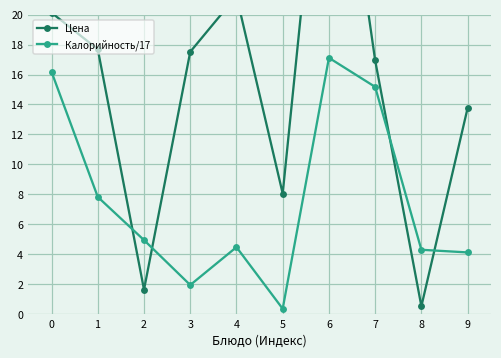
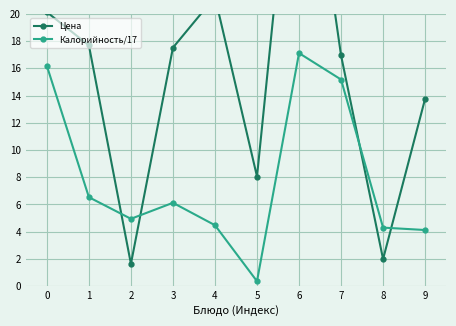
Калорийность/17, 1: 7.8 -> 6.5
Калорийность/17, 3: 1.9 -> 6.1
Цена, 8: 0.5 -> 2.0
